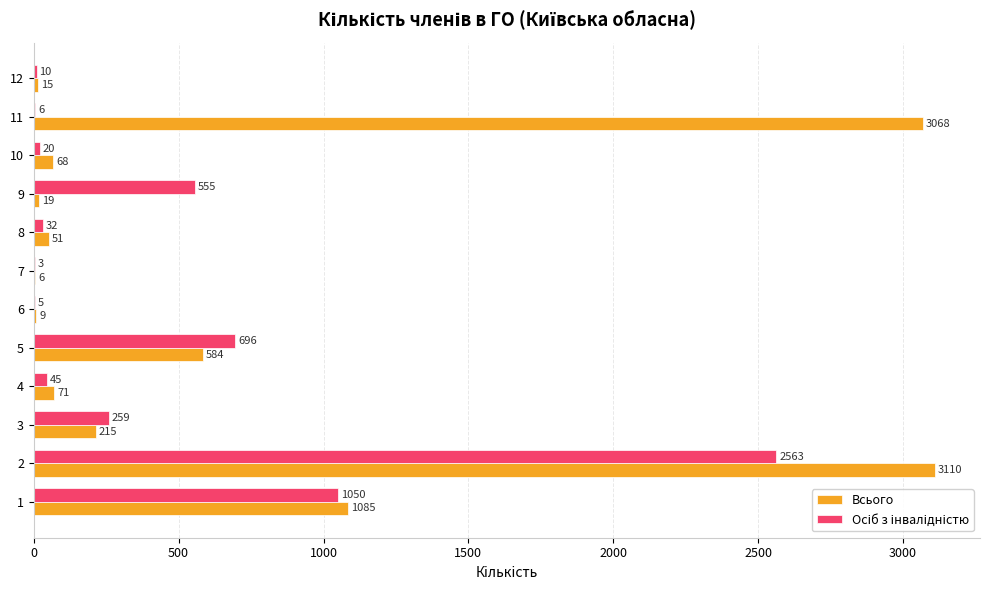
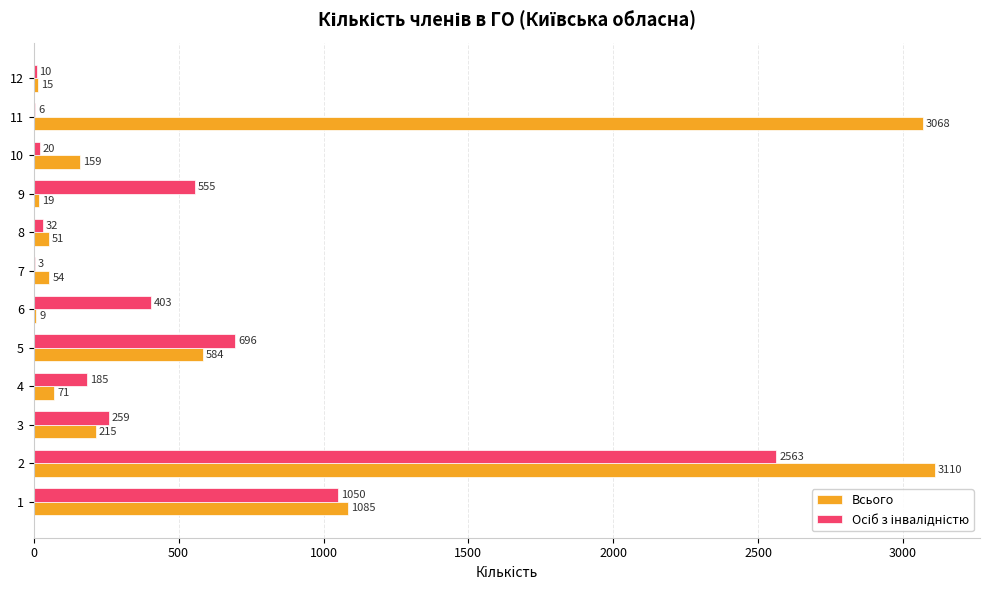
Всього, 10: 68 -> 159
Всього, 7: 6 -> 54
Осіб з інвалідністю, 6: 5 -> 403
Осіб з інвалідністю, 4: 45 -> 185
